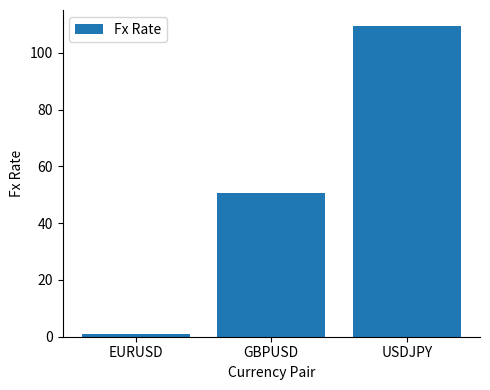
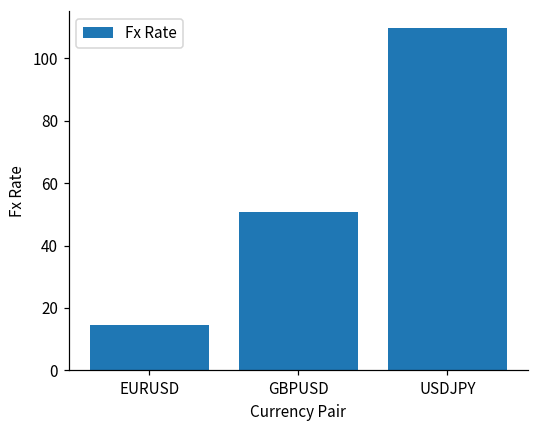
EURUSD: 1 -> 15
